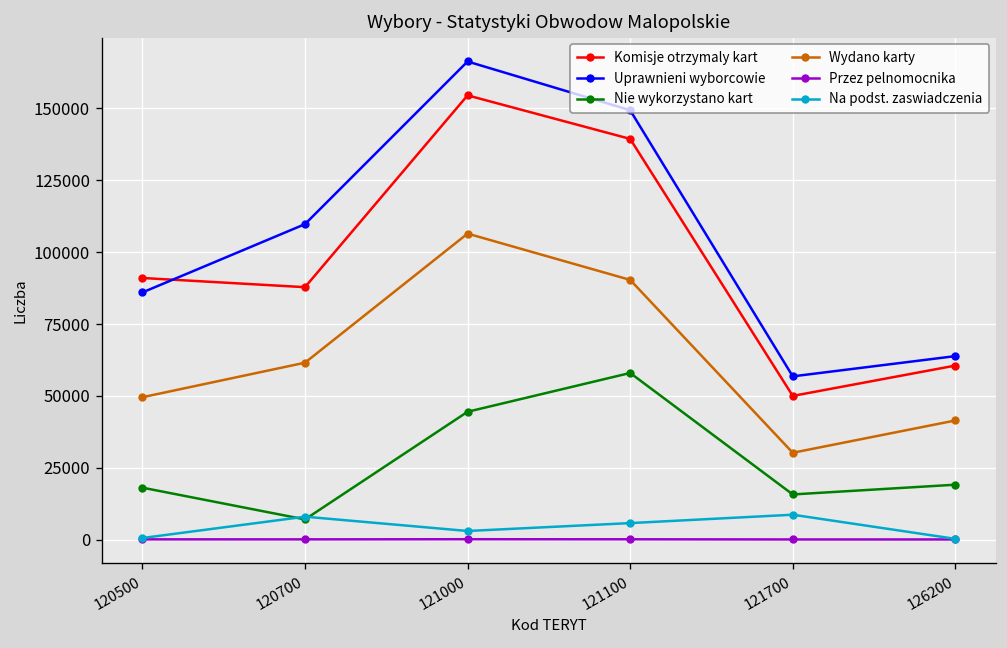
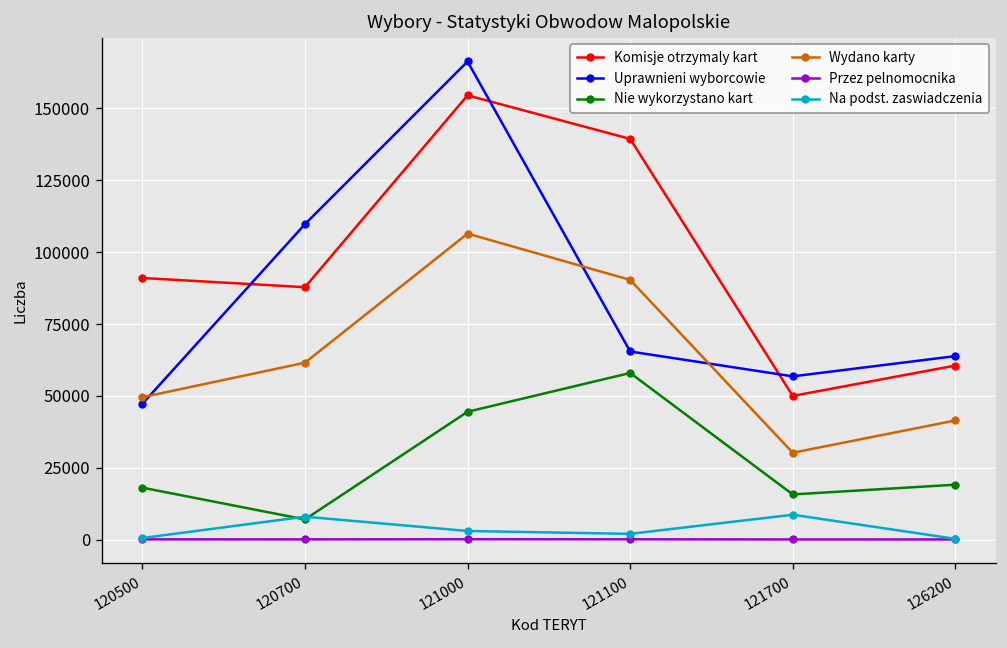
Uprawnieni wyborcowie, 120500: 86000 -> 47000
Uprawnieni wyborcowie, 121100: 149000 -> 65000
Na podst. zaswiadczenia, 121100: 6000 -> 2000
